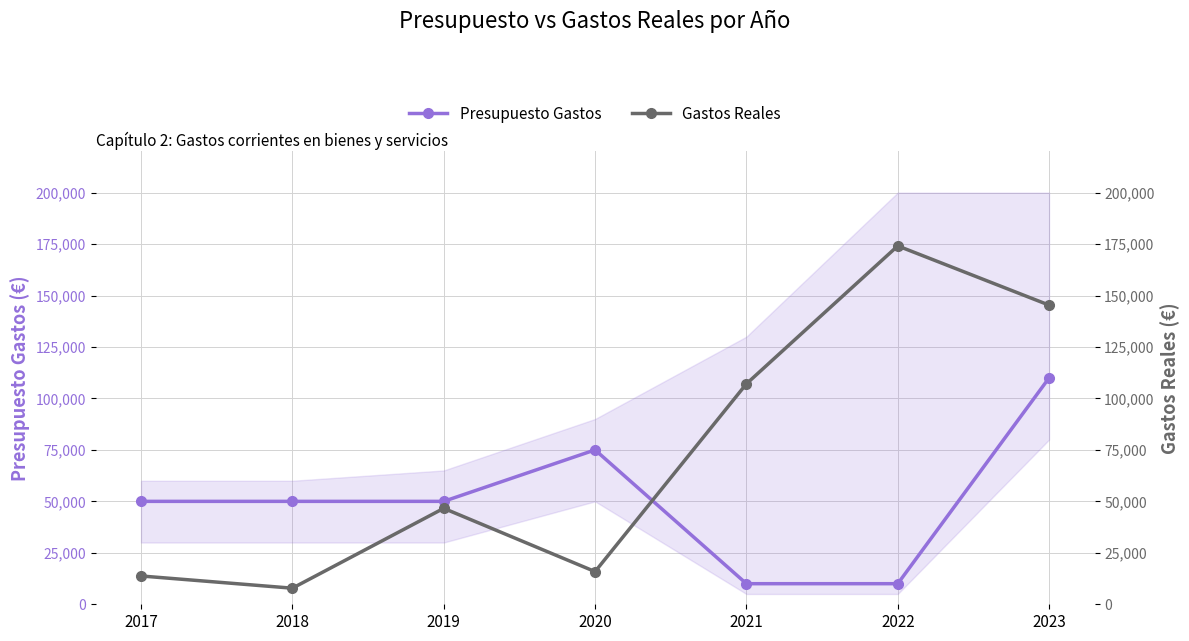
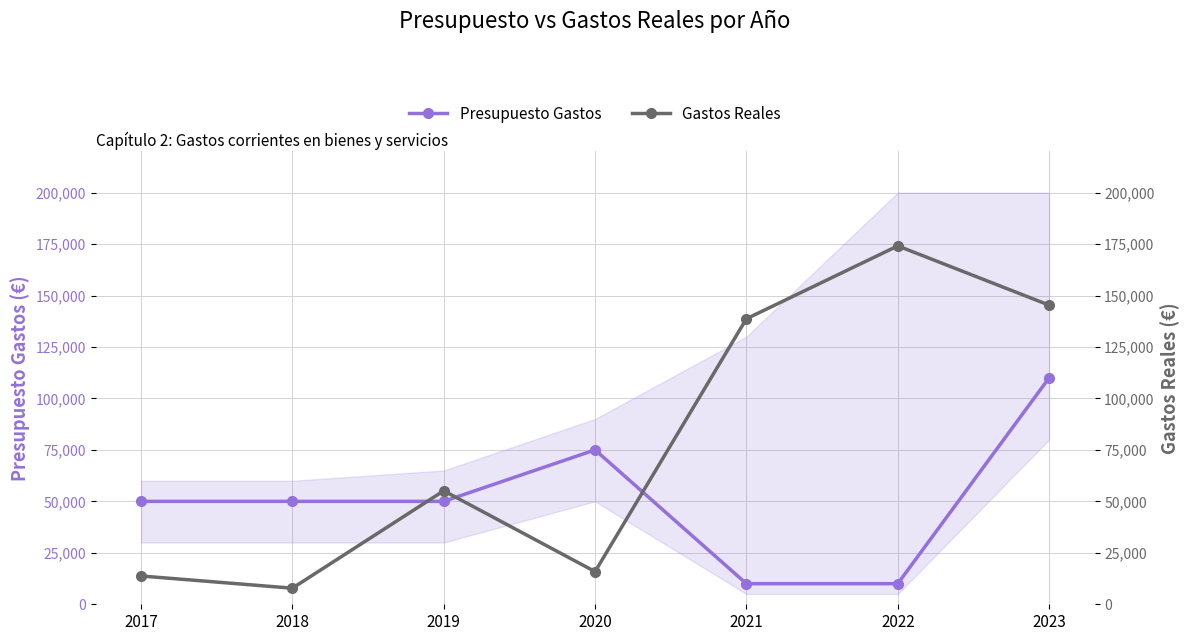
Gastos Reales, 2019: 47,000 -> 55,000
Gastos Reales, 2021: 107,000 -> 139,000
